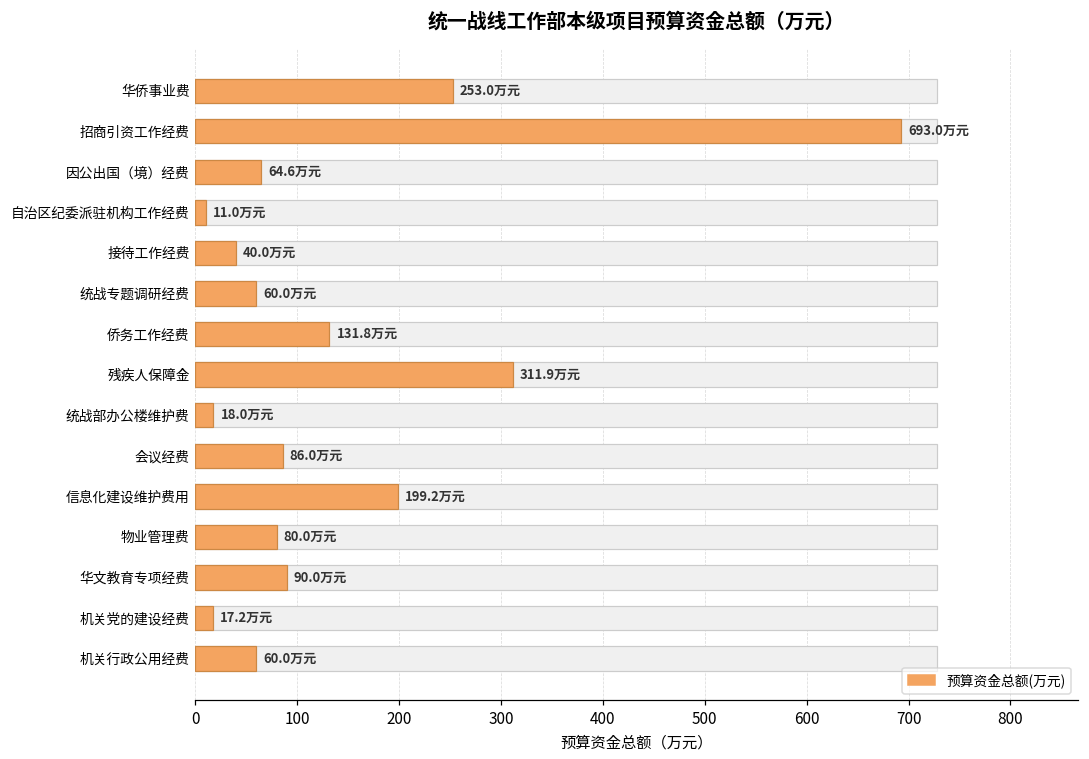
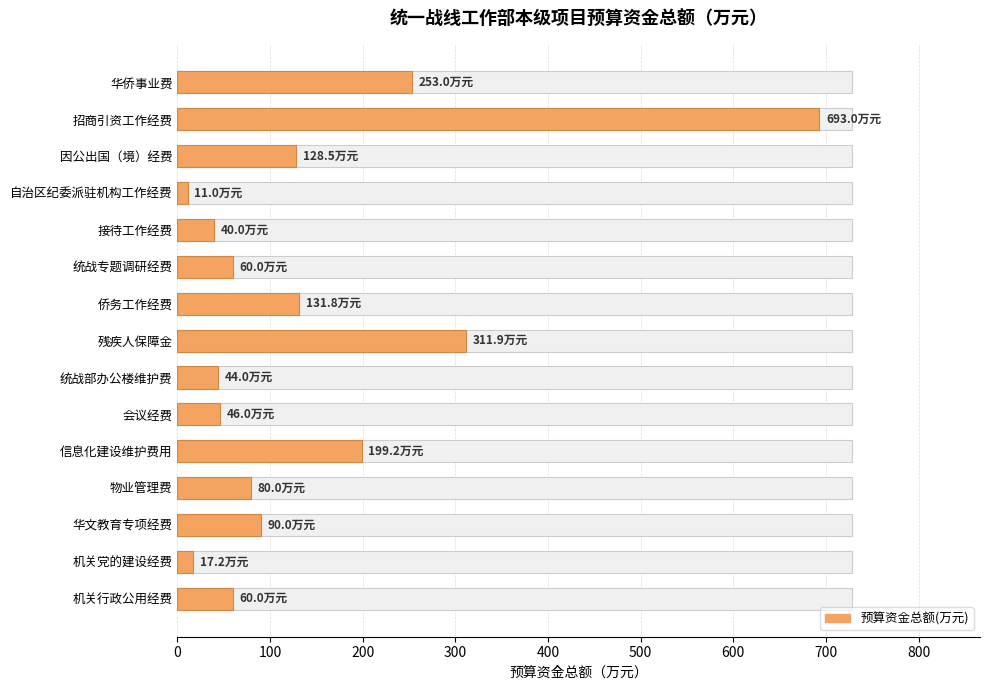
预算资金总额(万元), 因公出国（境）经费: 64.6 -> 128.5
预算资金总额(万元), 统战部办公楼维护费: 18.0 -> 44.0
预算资金总额(万元), 会议经费: 86.0 -> 46.0
